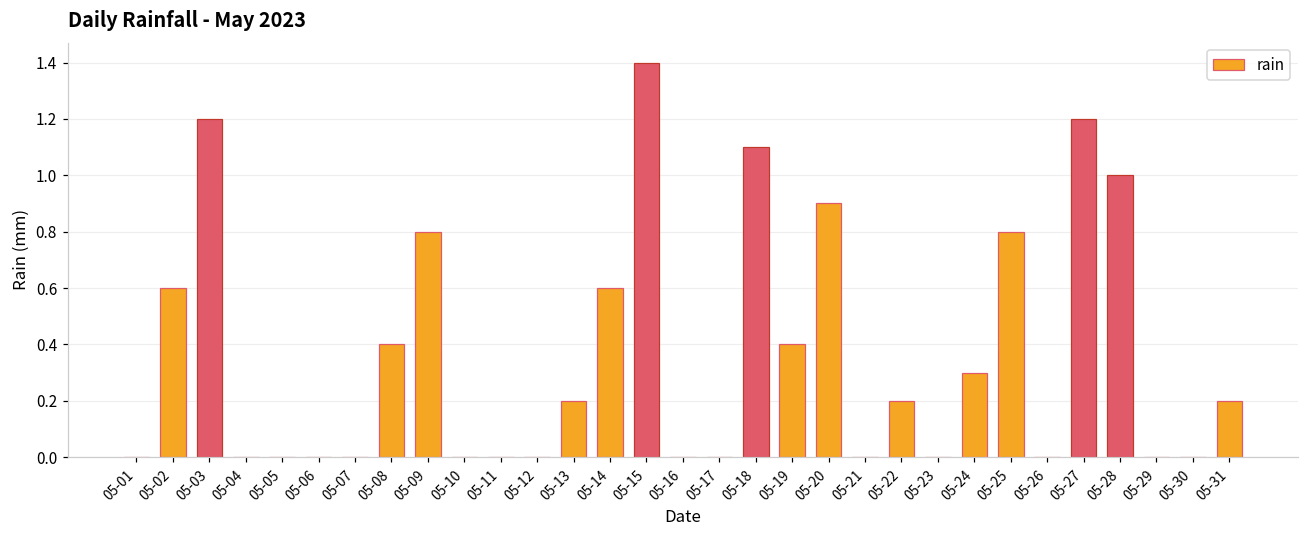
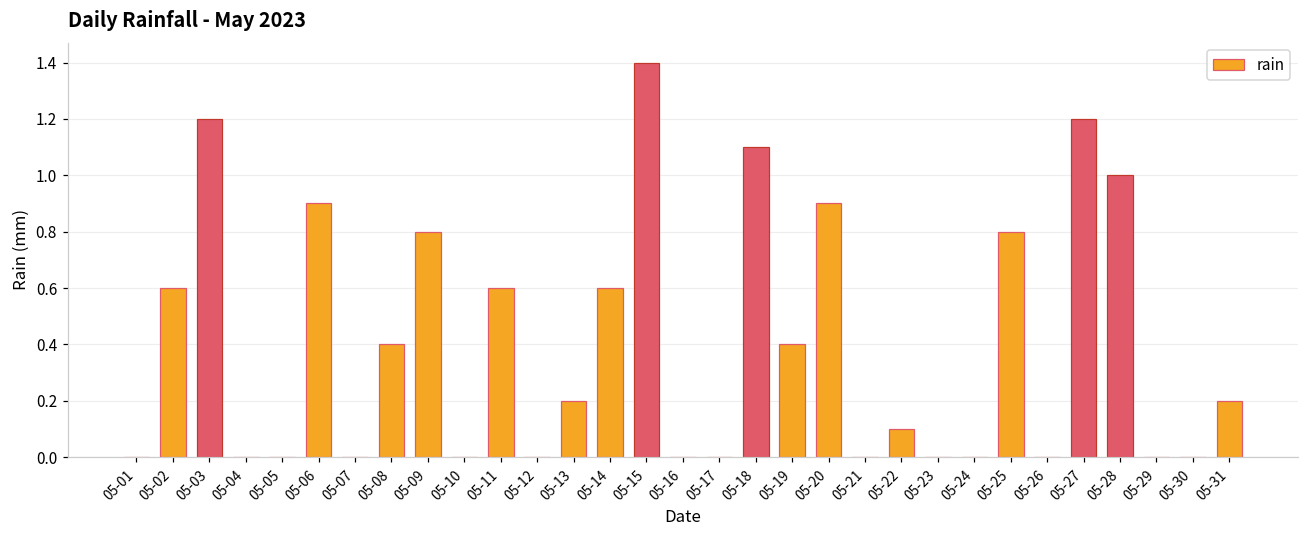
05-06: 0.0 -> 0.9
05-11: 0.0 -> 0.6
05-22: 0.2 -> 0.1
05-24: 0.3 -> 0.0
